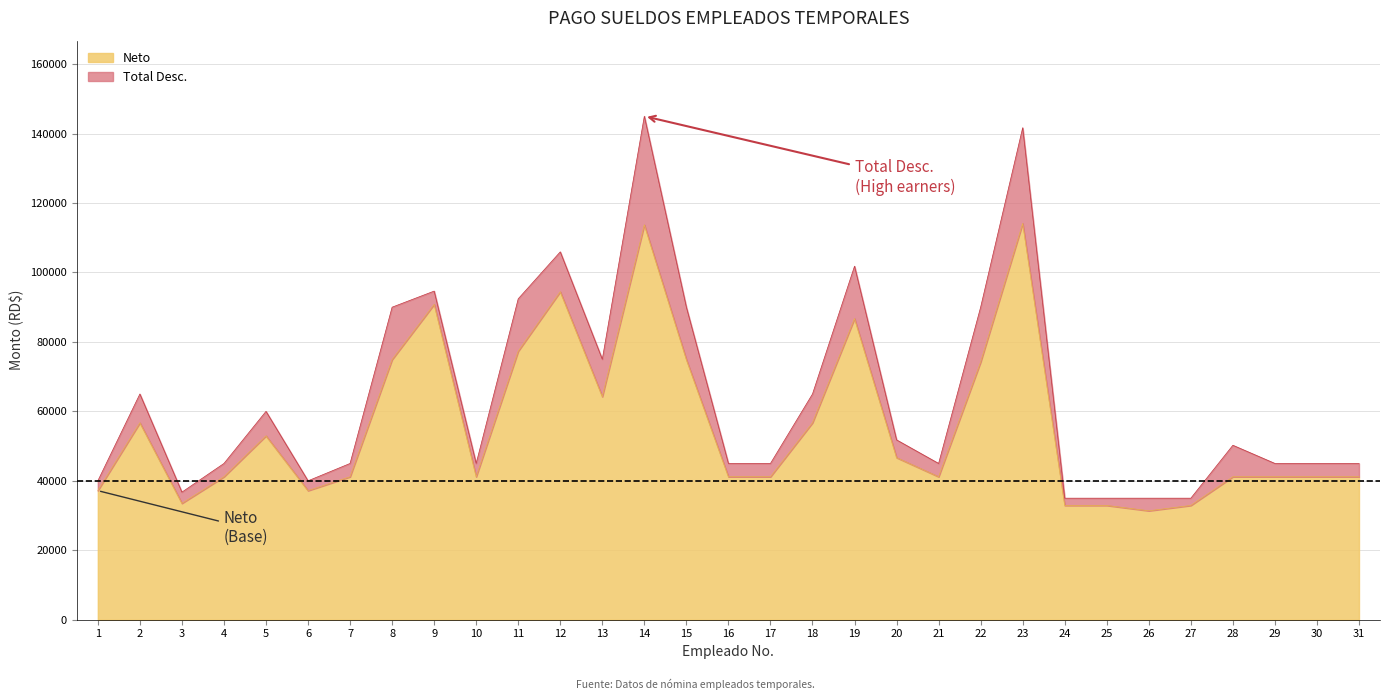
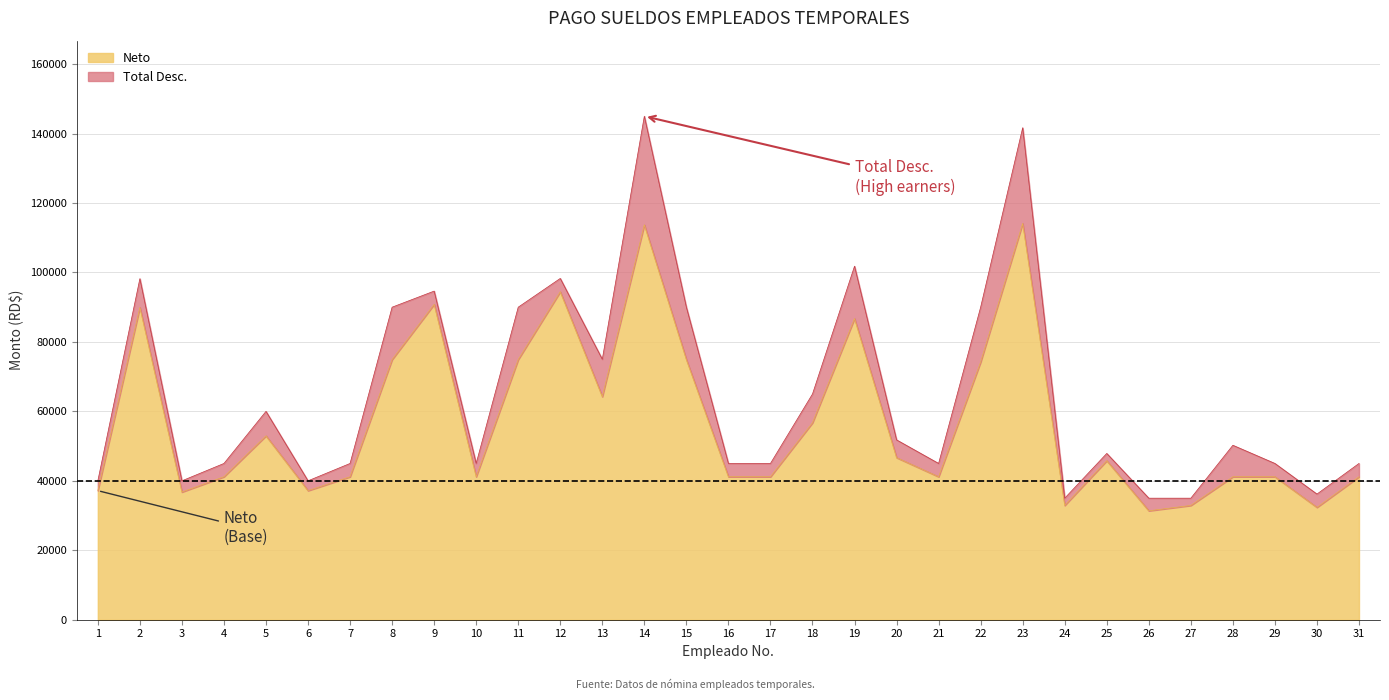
Neto, 2: 57000 -> 90000
Neto, 3: 34000 -> 37000
Neto, 11: 77000 -> 75000
Total Desc., 12: 11000 -> 4000
Neto, 25: 33000 -> 46000
Neto, 30: 41000 -> 32000
